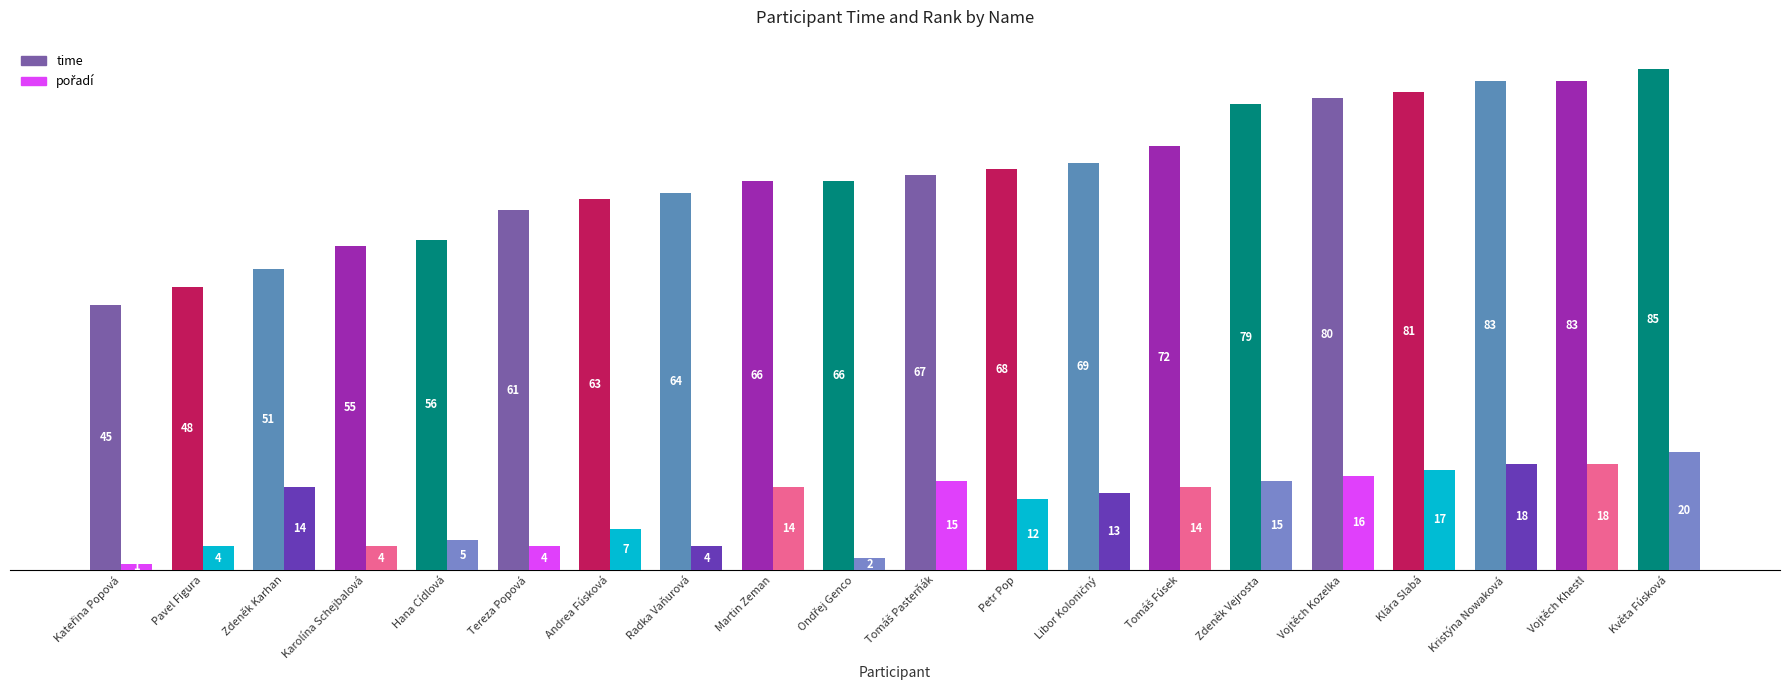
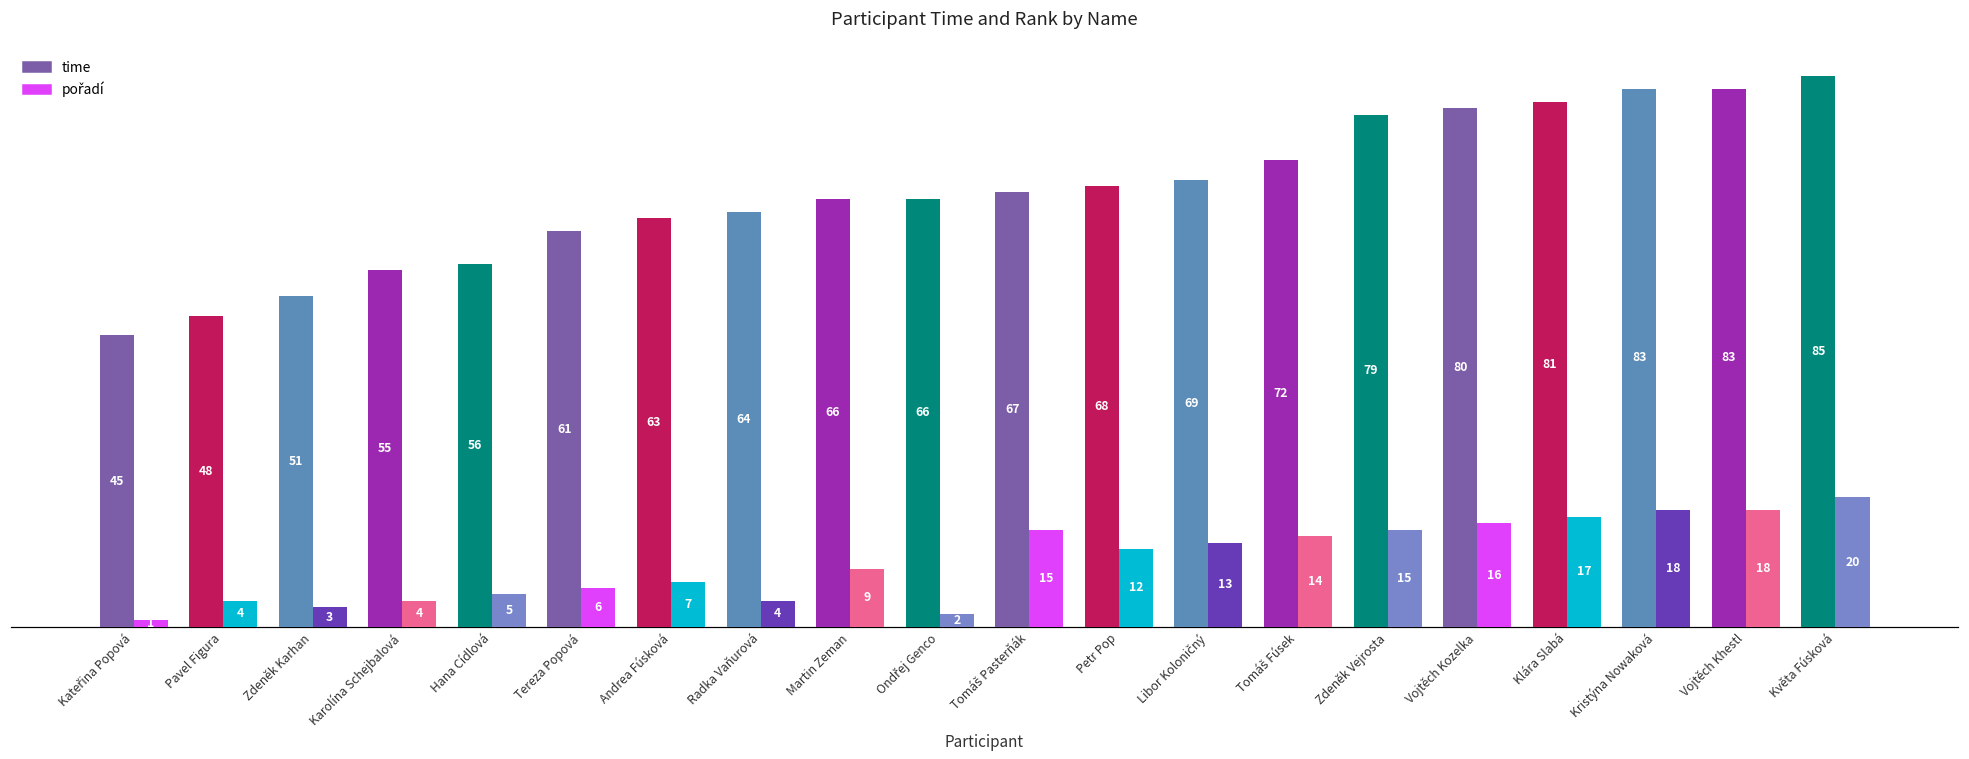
pořadí, Zdeněk Karhan: 14 -> 3
pořadí, Tereza Popová: 4 -> 6
pořadí, Martin Zeman: 14 -> 9
